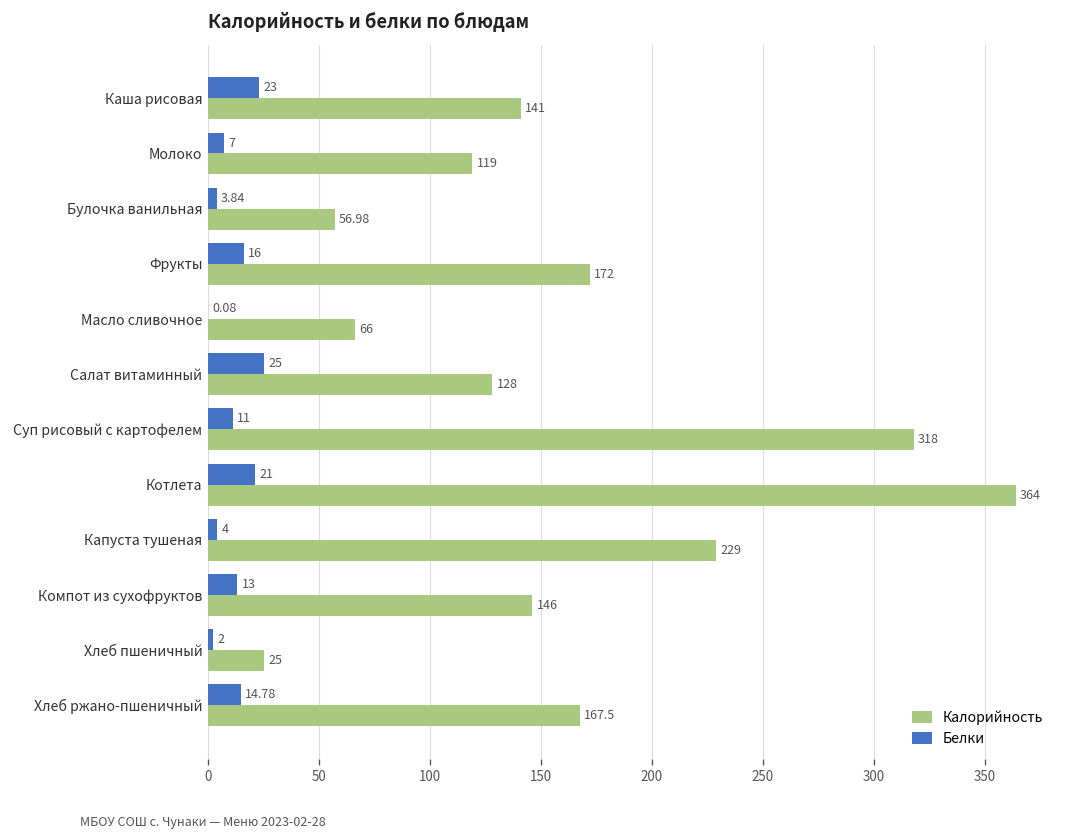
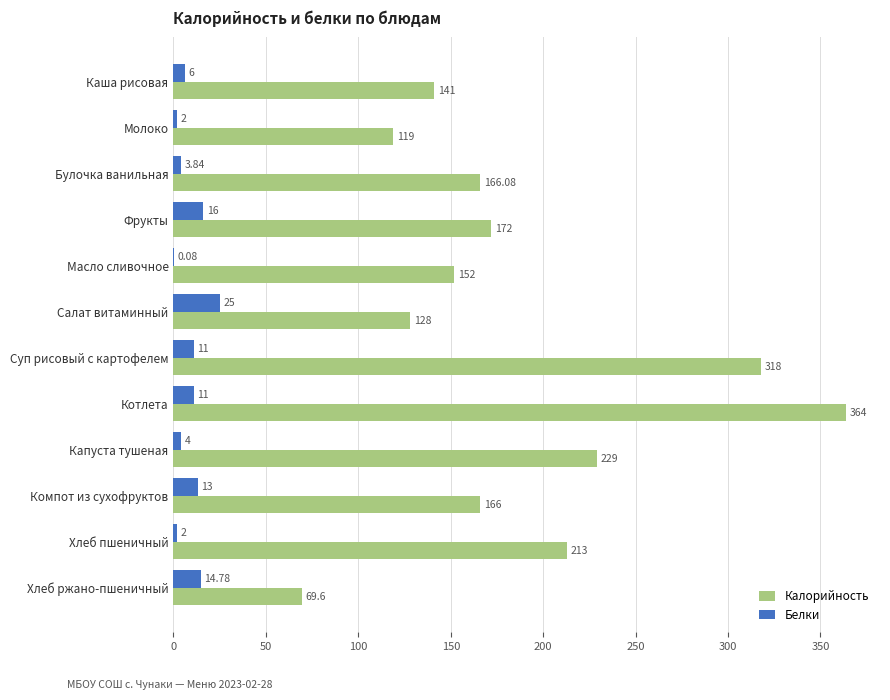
Белки, Каша рисовая: 23 -> 6
Белки, Молоко: 7 -> 2
Калорийность, Булочка ванильная: 56.98 -> 166.08
Калорийность, Масло сливочное: 66 -> 152
Белки, Котлета: 21 -> 11
Калорийность, Компот из сухофруктов: 146 -> 166
Калорийность, Хлеб пшеничный: 25 -> 213
Калорийность, Хлеб ржано-пшеничный: 167.5 -> 69.6
